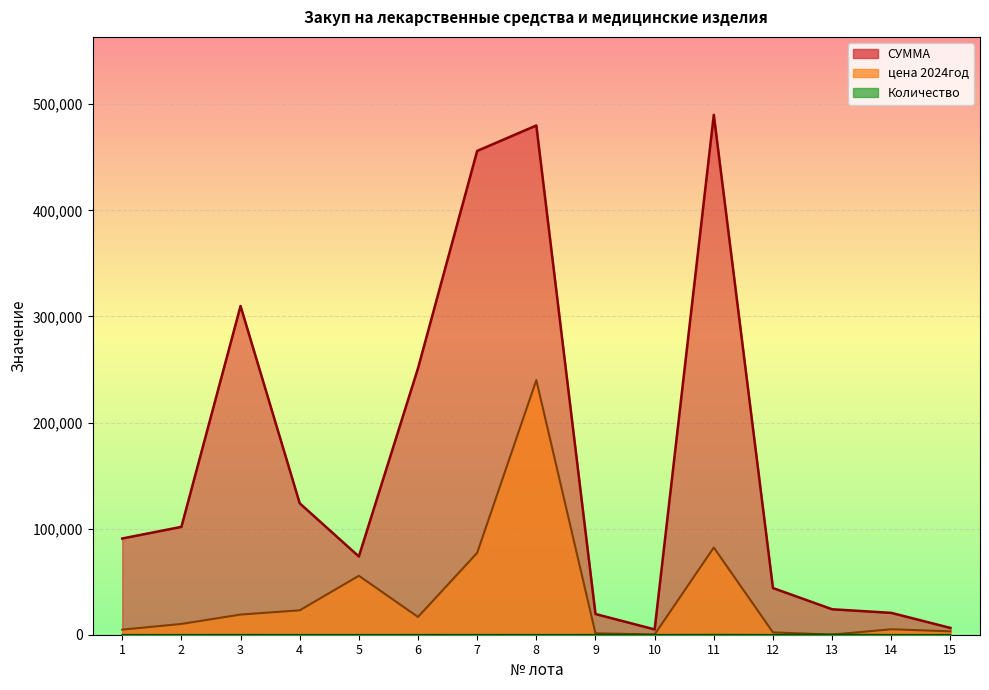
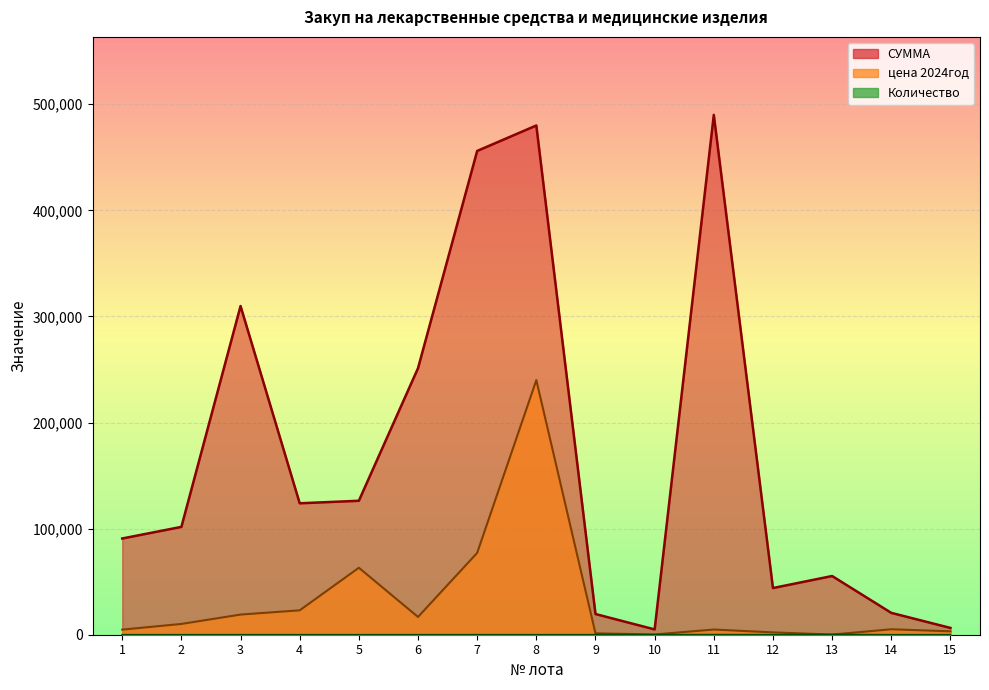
СУММА, 5: 74,000 -> 126,000
цена 2024год, 5: 56,000 -> 63,000
цена 2024год, 11: 82,000 -> 5,000
СУММА, 13: 24,000 -> 55,000
